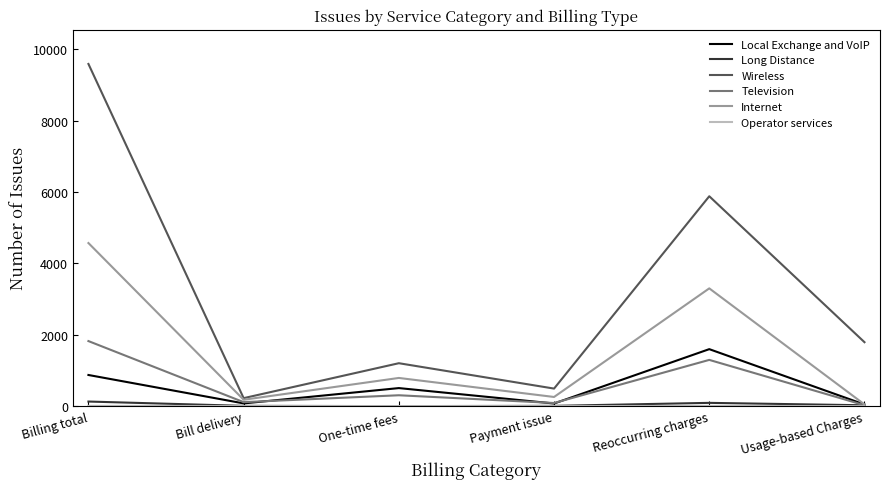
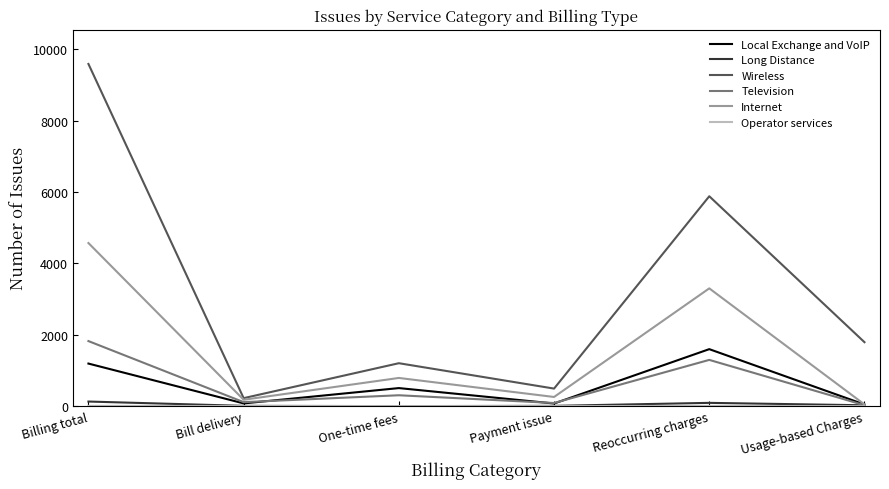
Local Exchange and VoIP, Billing total: 900 -> 1200
